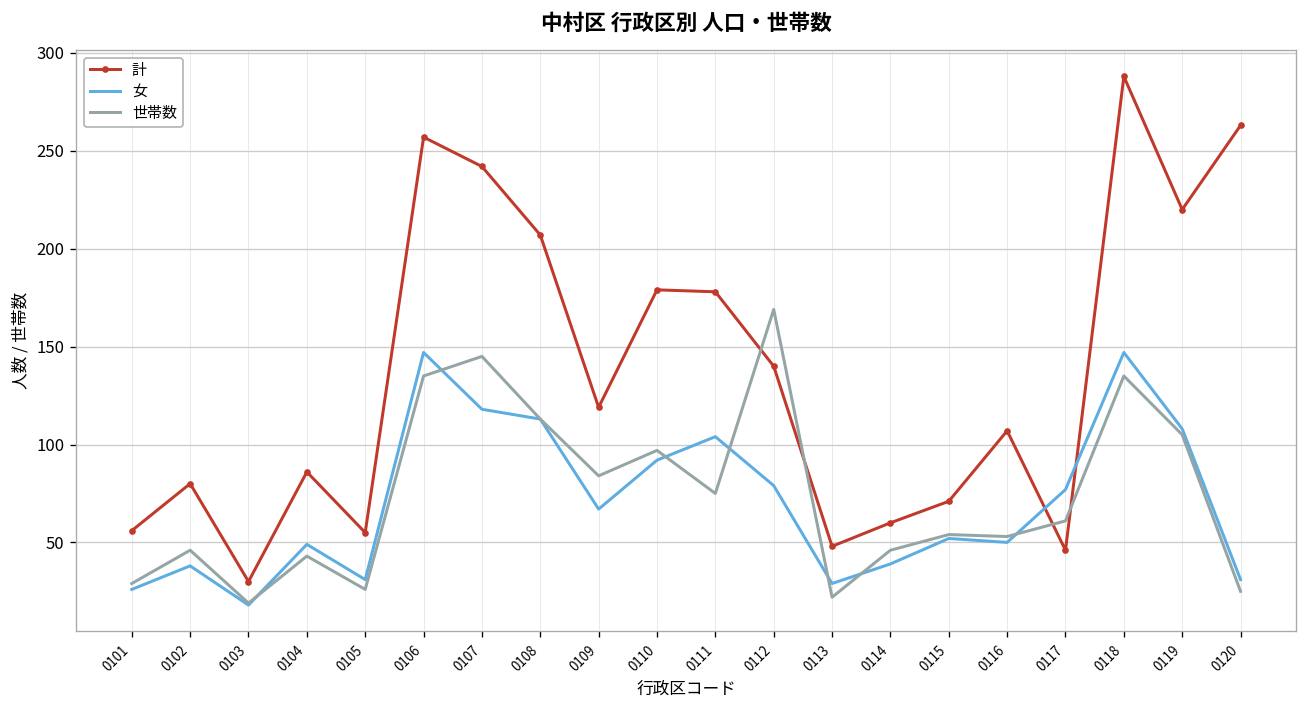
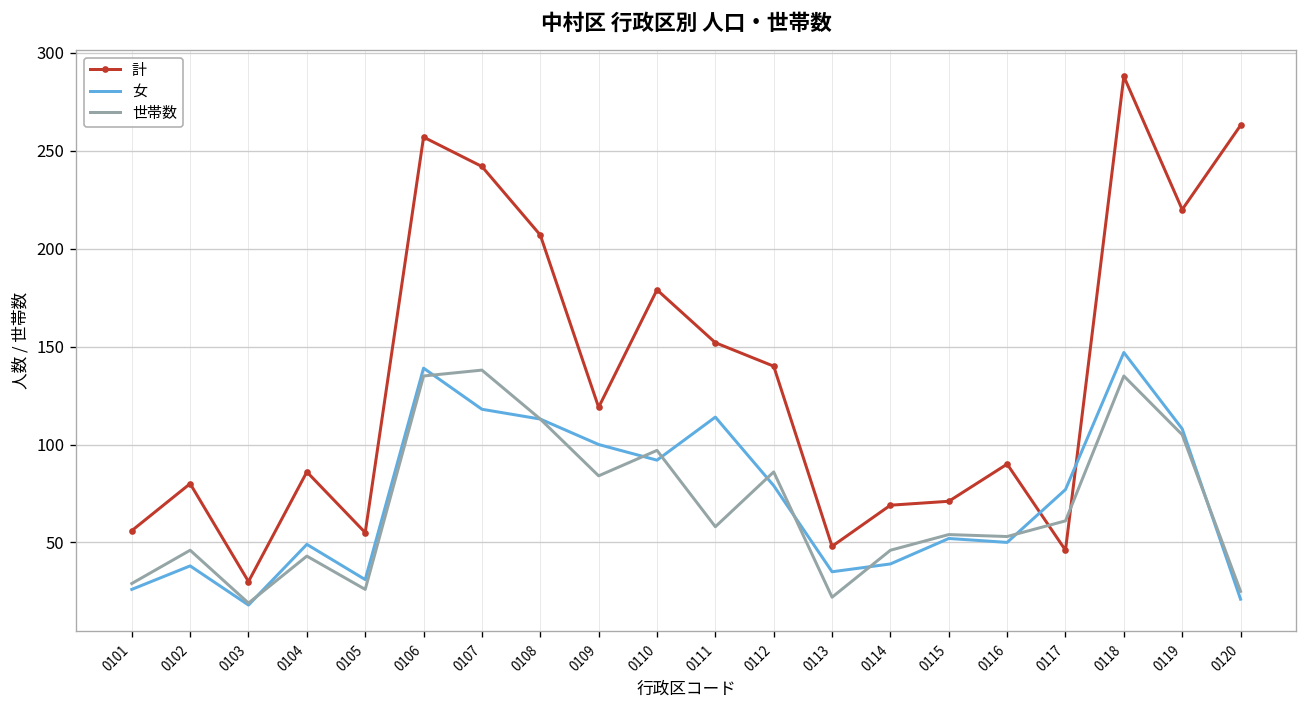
女, 0106: 147 -> 139
世帯数, 0107: 145 -> 138
女, 0109: 67 -> 100
計, 0111: 178 -> 152
女, 0111: 104 -> 114
世帯数, 0111: 75 -> 58
世帯数, 0112: 169 -> 86
女, 0113: 29 -> 35
計, 0114: 60 -> 69
計, 0116: 107 -> 90
女, 0120: 31 -> 21
